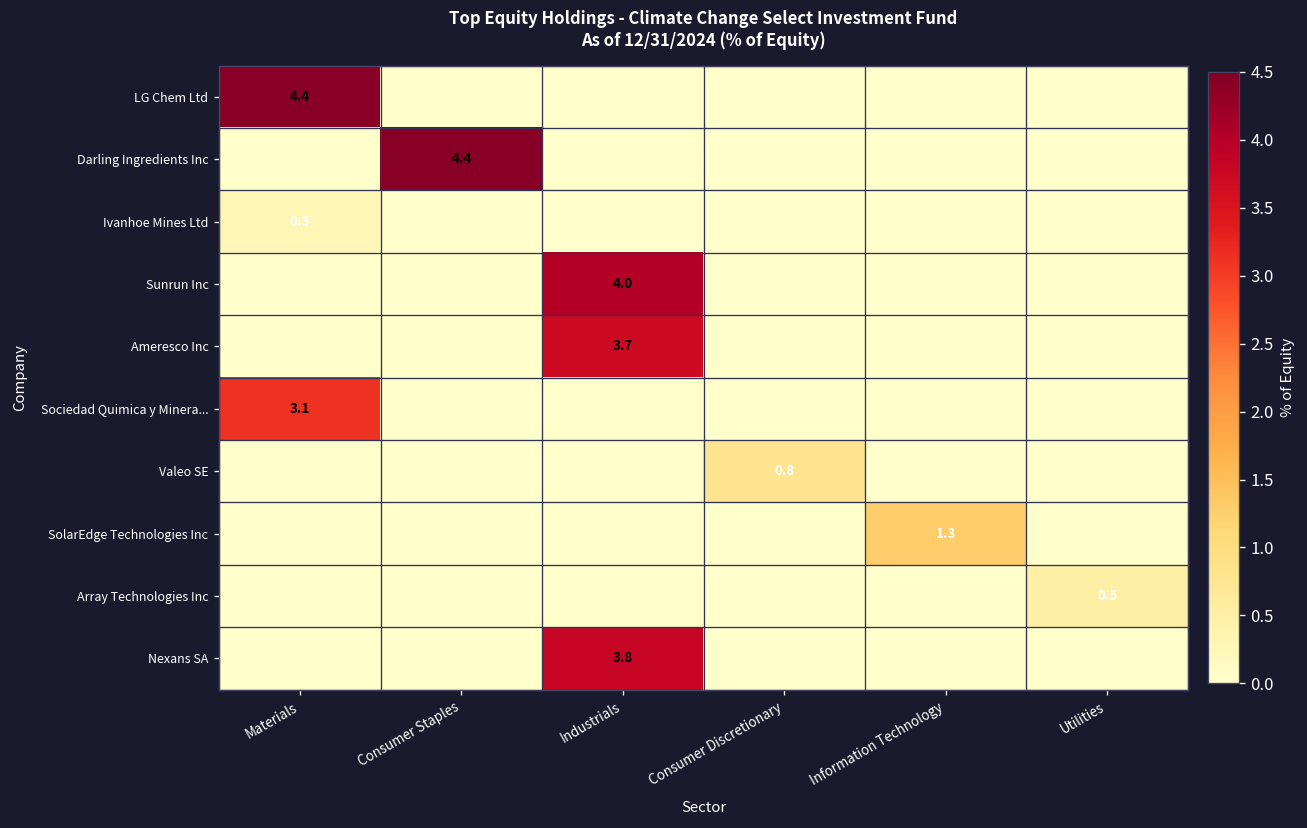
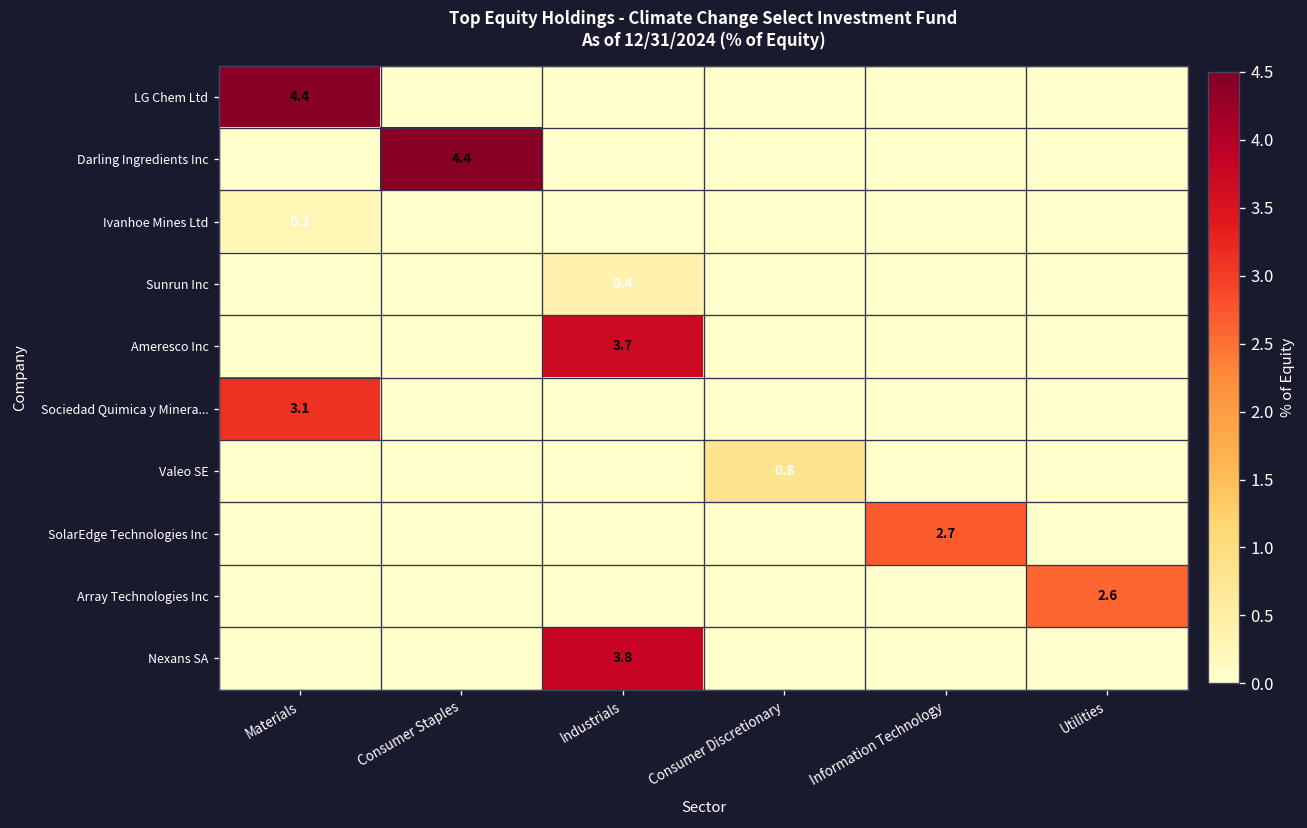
Sunrun Inc, Industrials: 4.0 -> 0.4
SolarEdge Technologies Inc, Information Technology: 1.3 -> 2.7
Array Technologies Inc, Utilities: 0.5 -> 2.6
